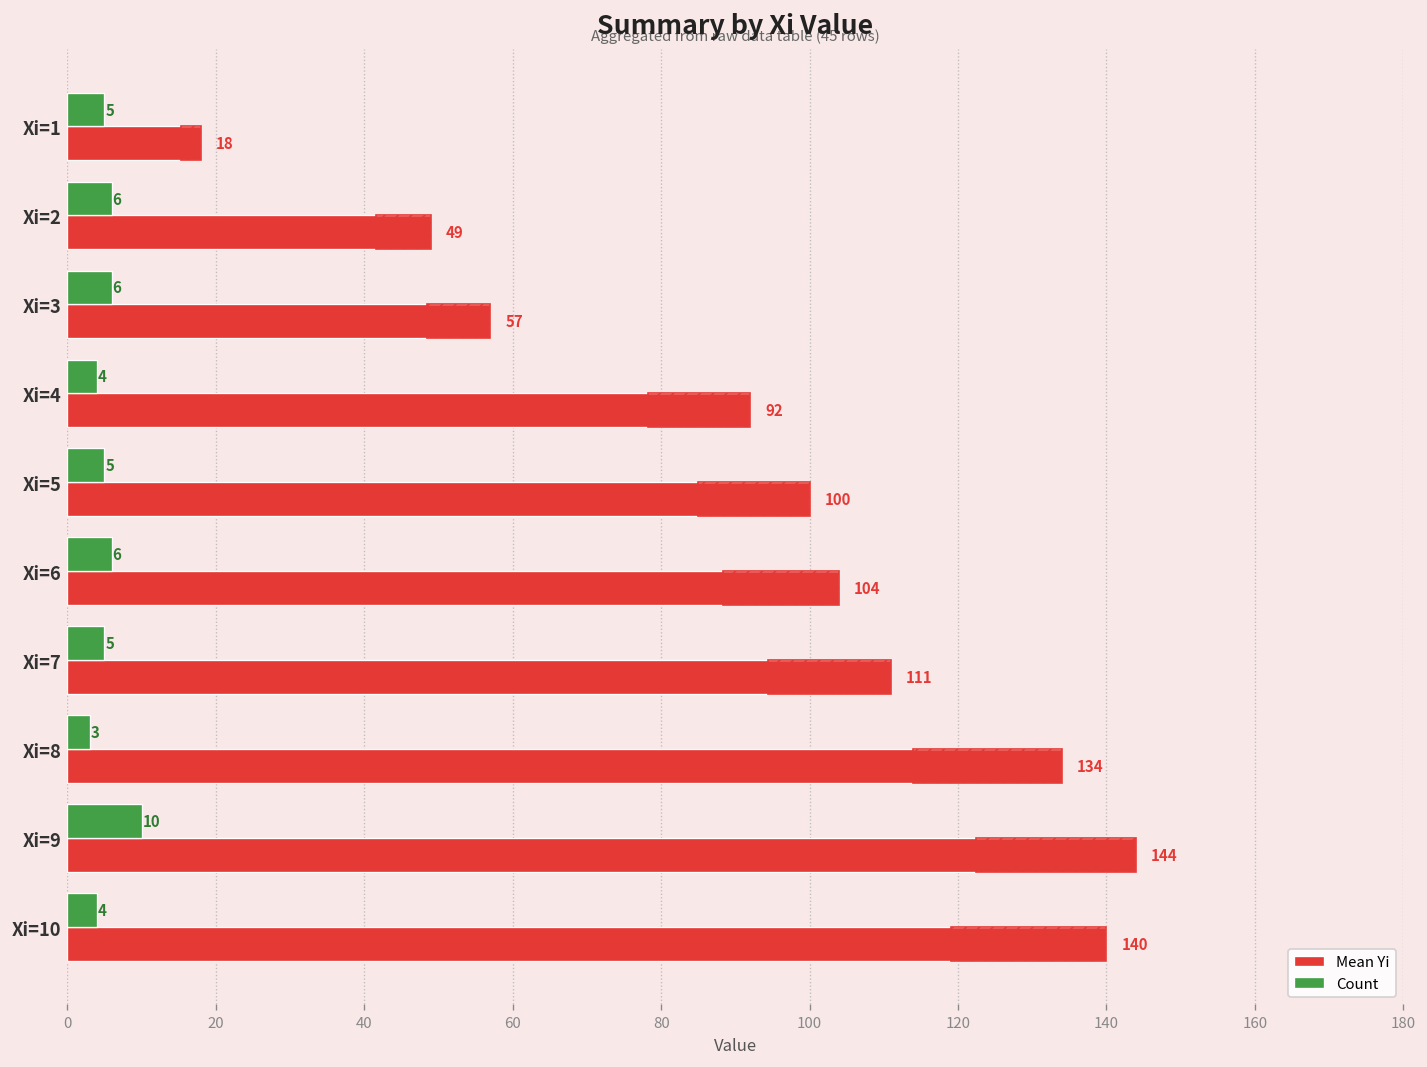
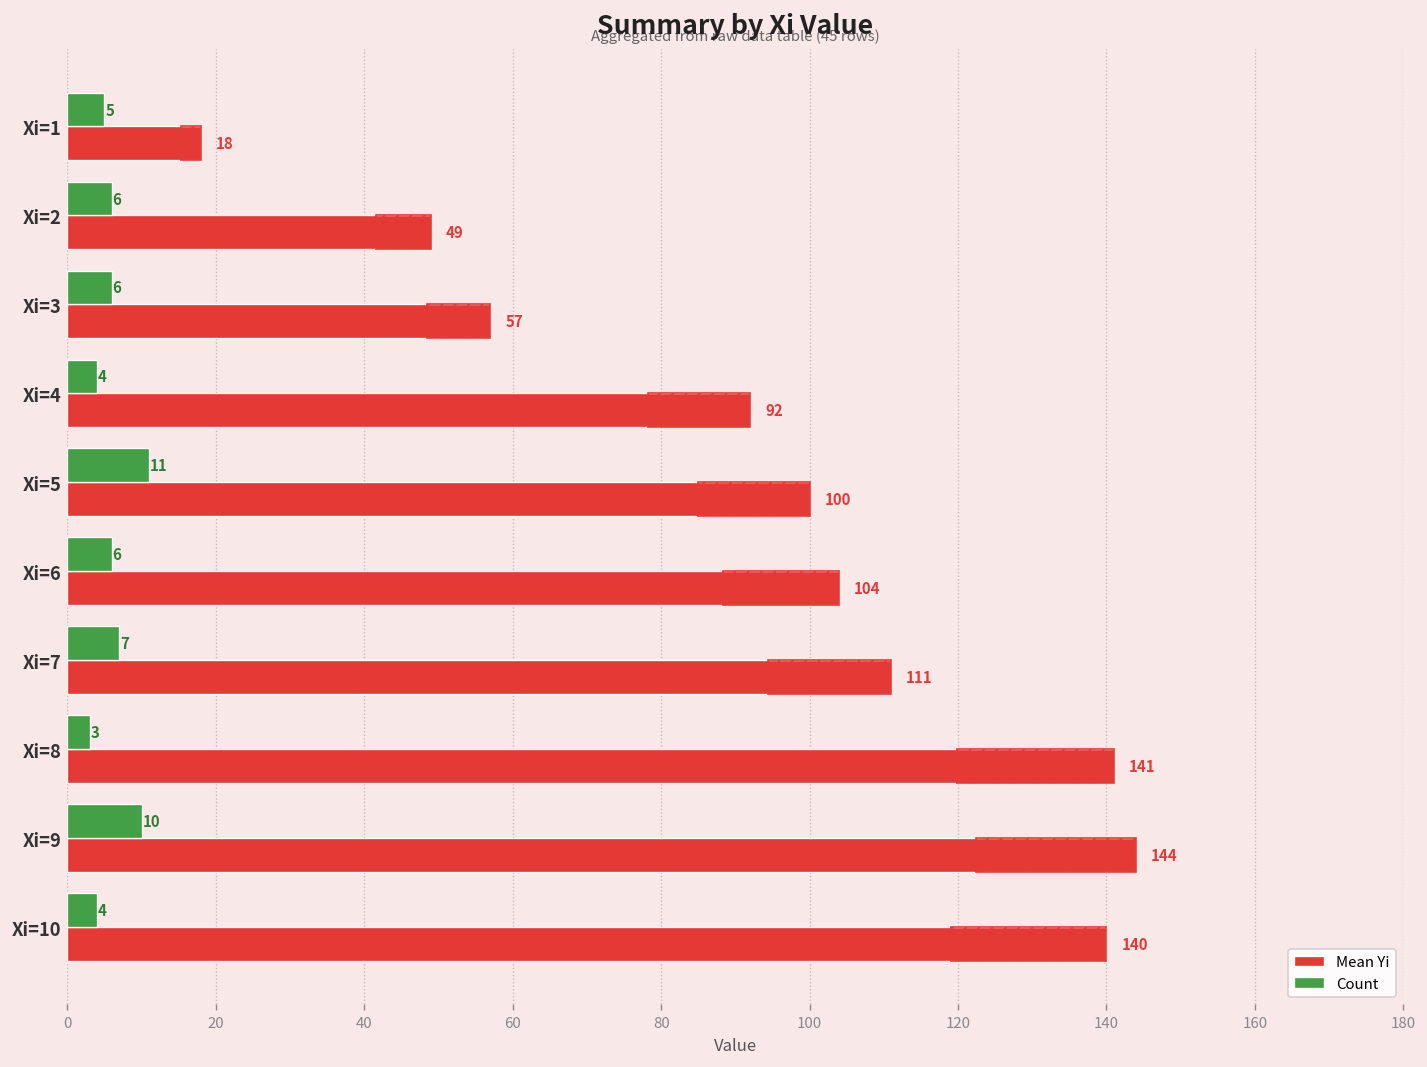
Count, Xi=5: 5 -> 11
Count, Xi=7: 5 -> 7
Mean Yi, Xi=8: 134 -> 141
